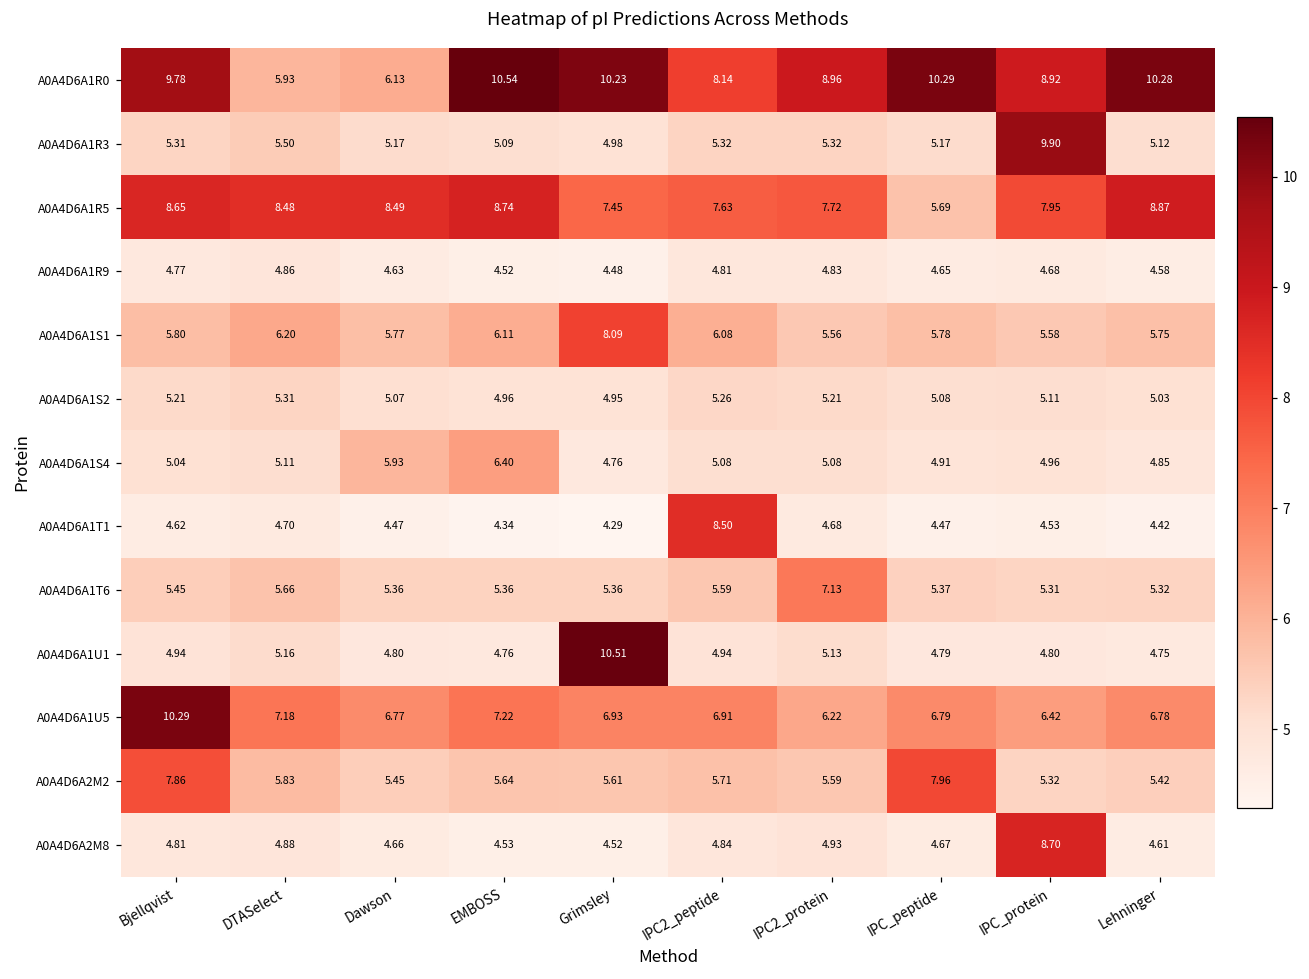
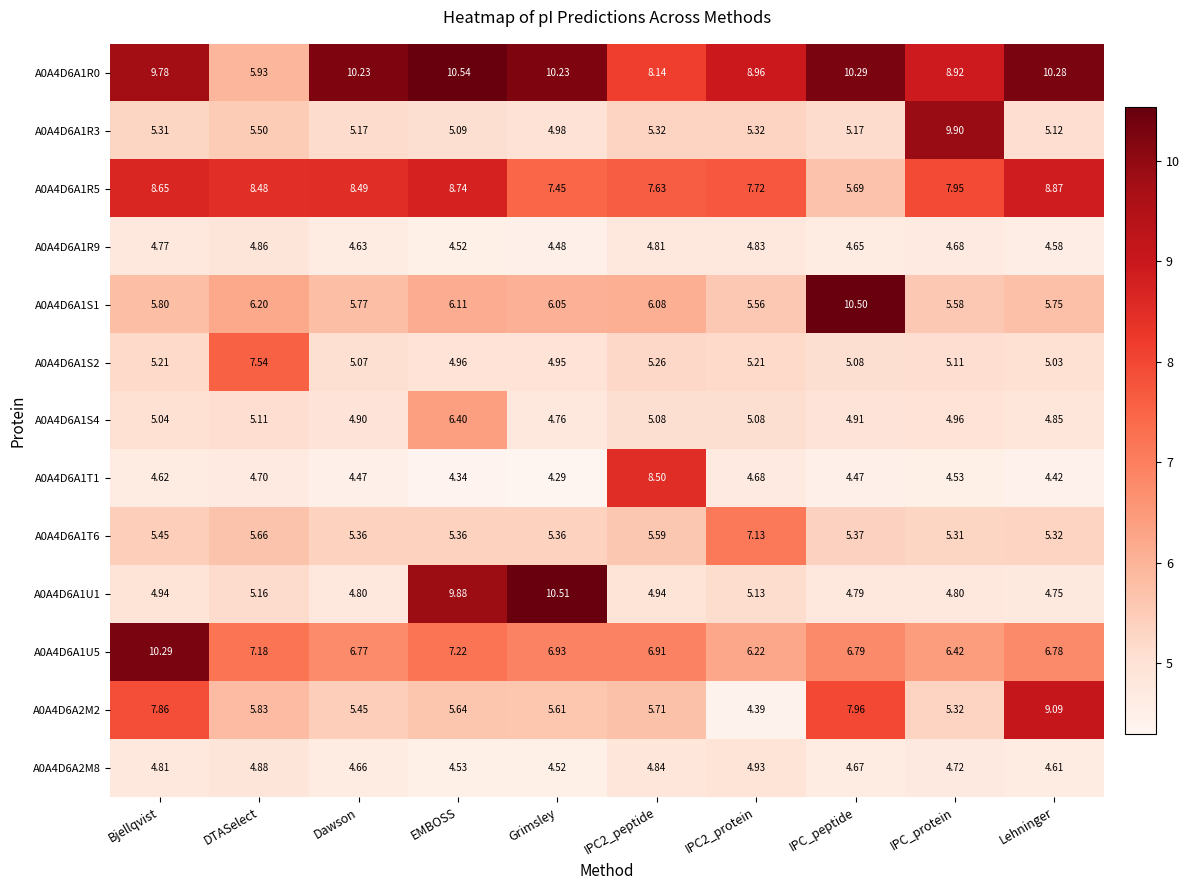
A0A4D6A1R0, Dawson: 6.13 -> 10.23
A0A4D6A1S1, Grimsley: 8.09 -> 6.05
A0A4D6A1S1, IPC_peptide: 5.78 -> 10.50
A0A4D6A1S2, DTASelect: 5.31 -> 7.54
A0A4D6A1S4, Dawson: 5.93 -> 4.90
A0A4D6A1U1, EMBOSS: 4.76 -> 9.88
A0A4D6A2M2, IPC2_protein: 5.59 -> 4.39
A0A4D6A2M2, Lehninger: 5.42 -> 9.09
A0A4D6A2M8, IPC_protein: 8.70 -> 4.72
